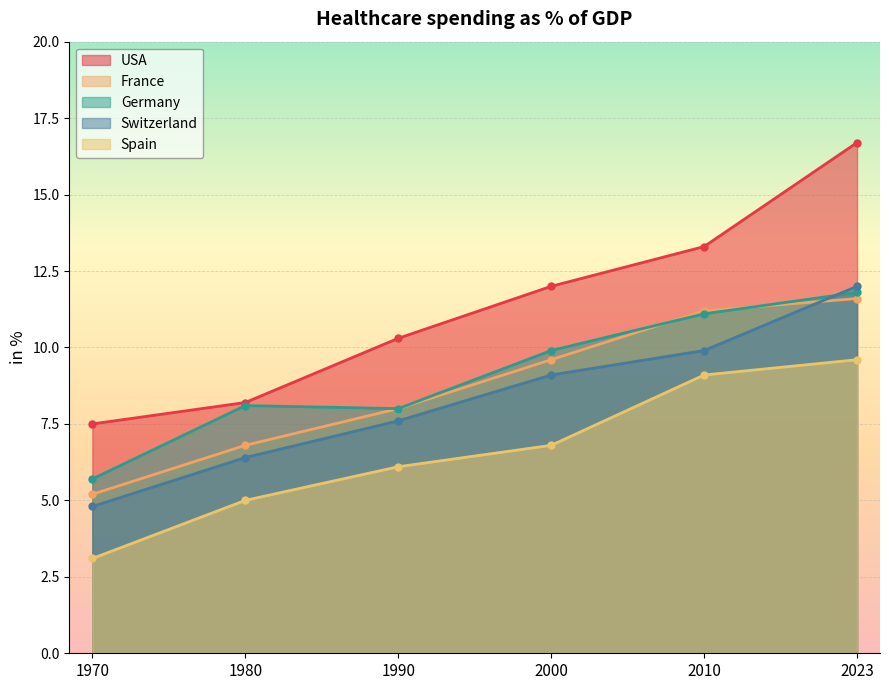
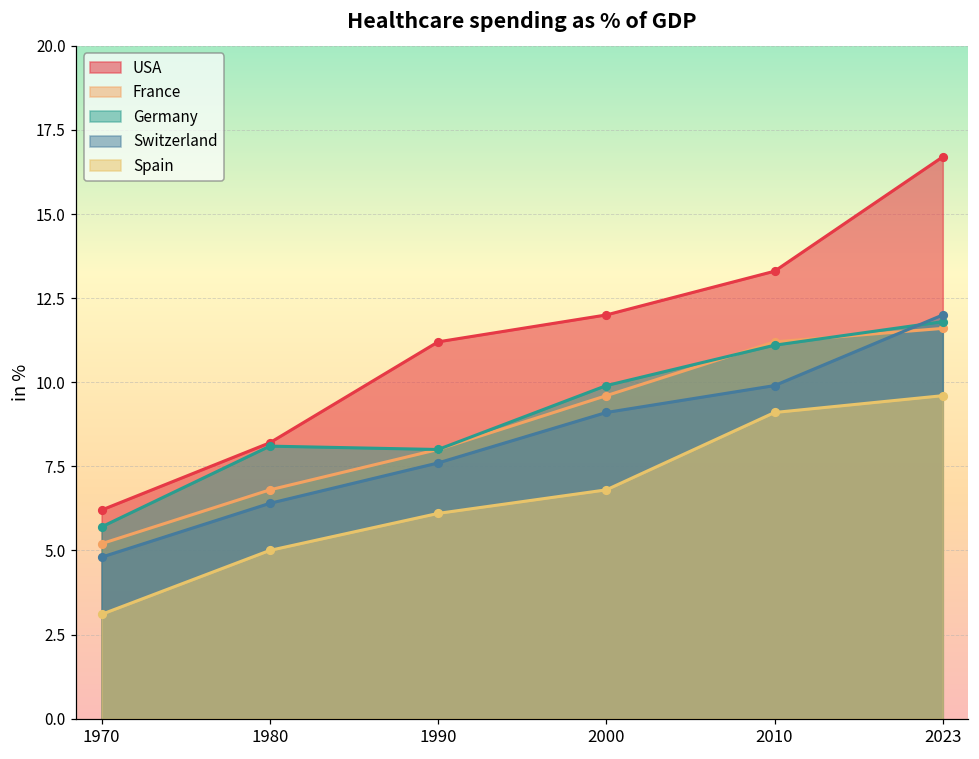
USA, 1970: 7.5 -> 6.2
USA, 1990: 10.3 -> 11.2
